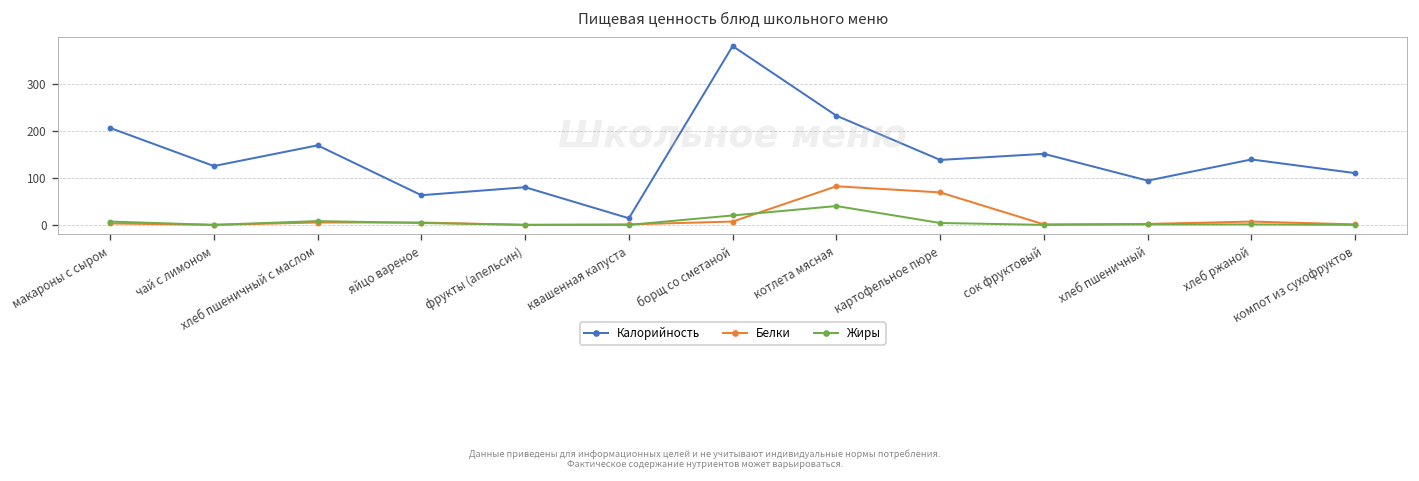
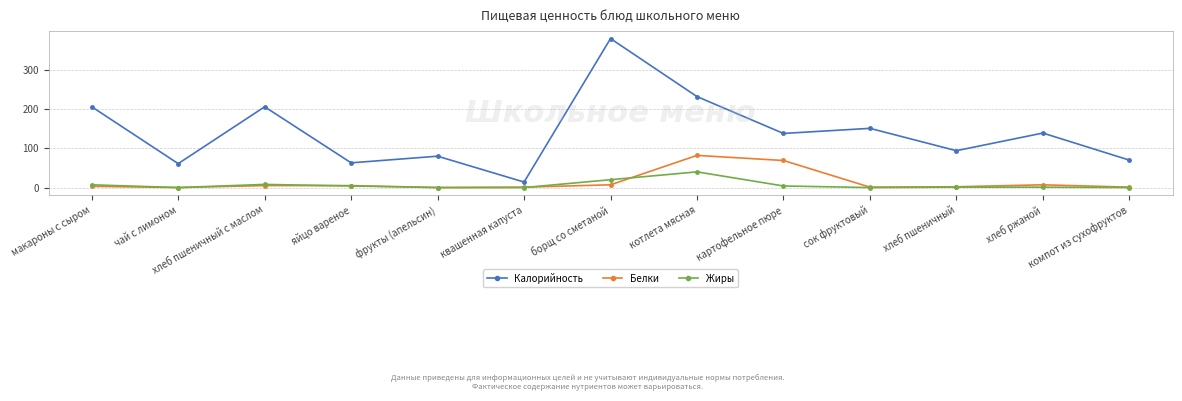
Калорийность, чай с лимоном: 130 -> 60
Калорийность, хлеб пшеничный с маслом: 170 -> 210
Калорийность, компот из сухофруктов: 110 -> 70
